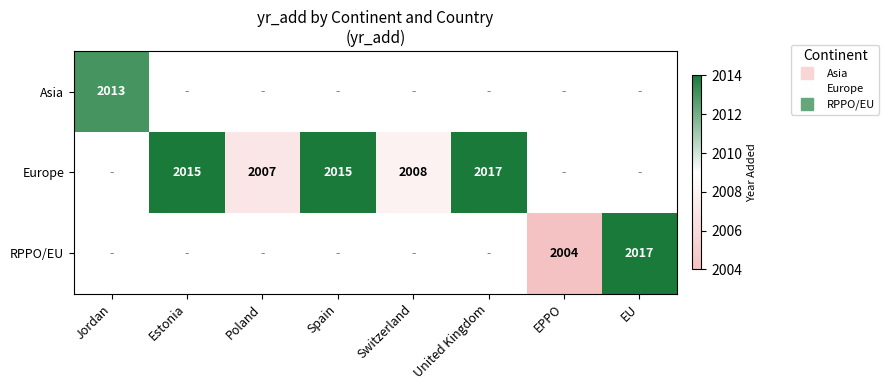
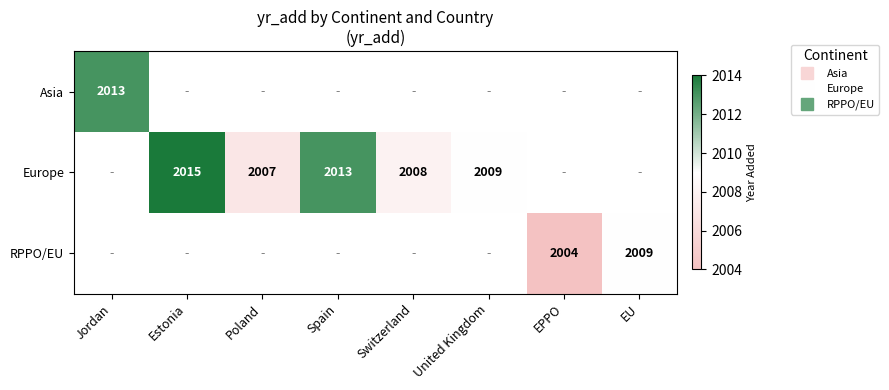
Europe, Spain: 2015 -> 2013
Europe, United Kingdom: 2017 -> 2009
RPPO/EU, EU: 2017 -> 2009
